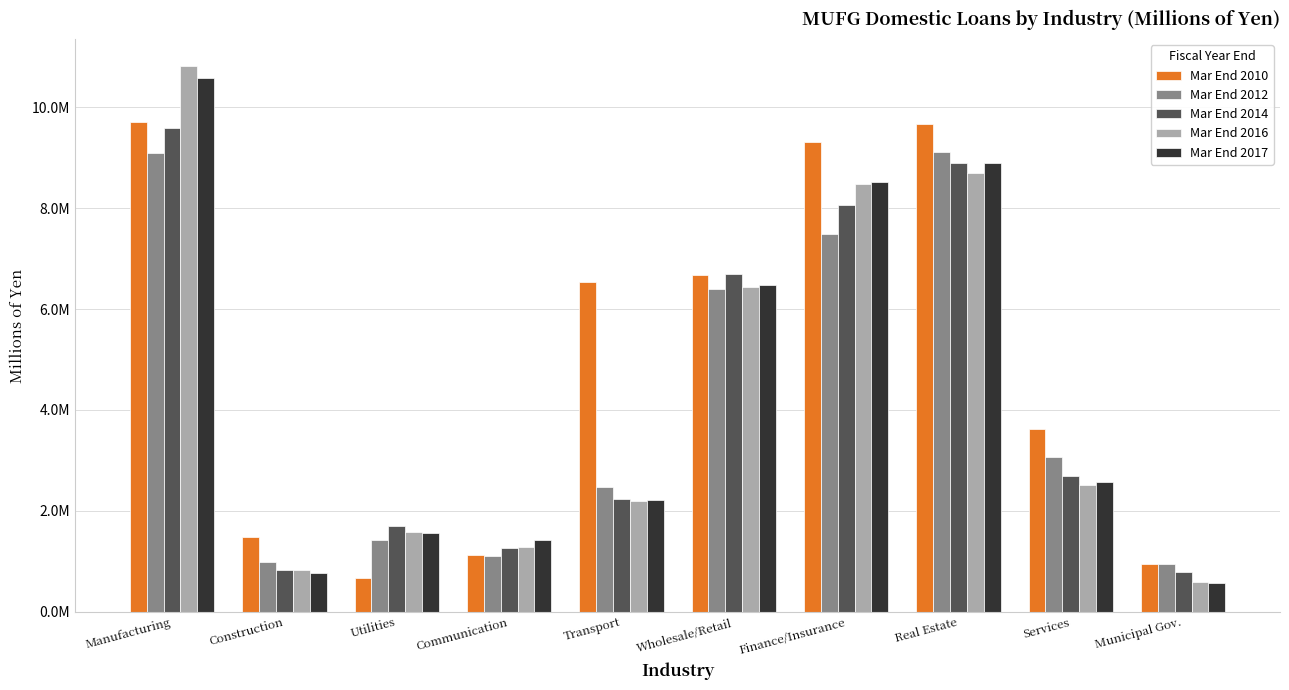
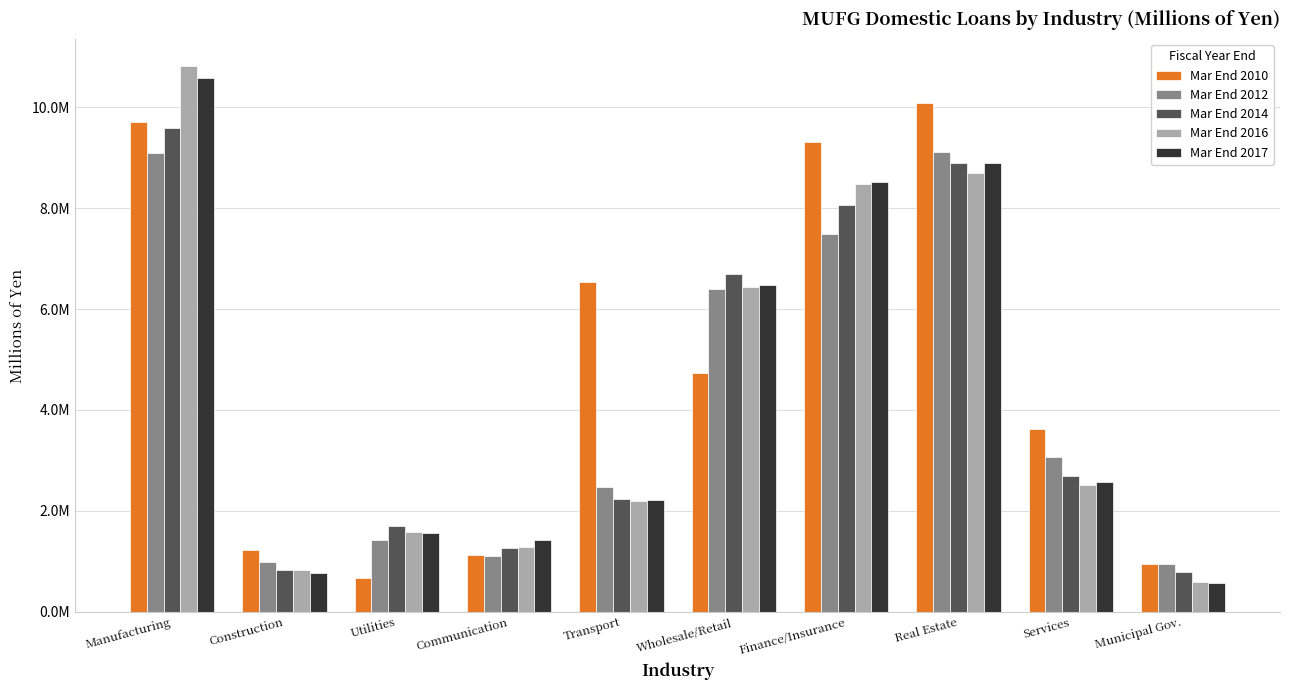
Mar End 2010, Construction: 1500000 -> 1200000
Mar End 2010, Wholesale/Retail: 6700000 -> 4700000
Mar End 2010, Real Estate: 9700000 -> 10100000
